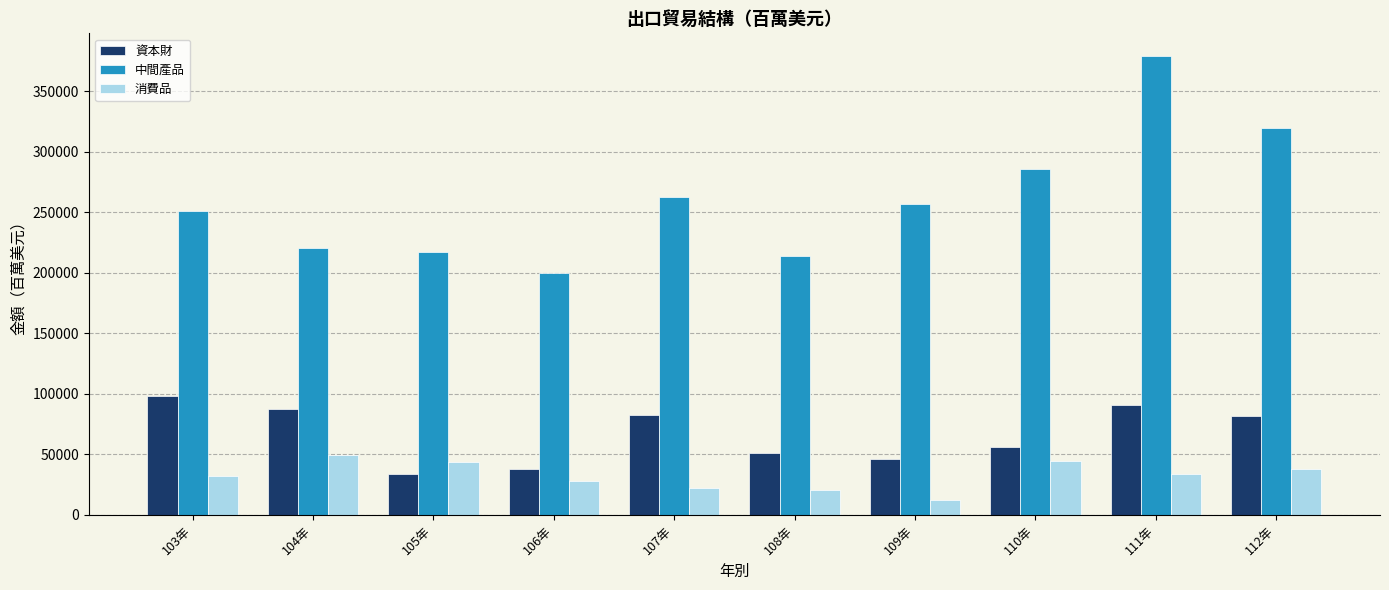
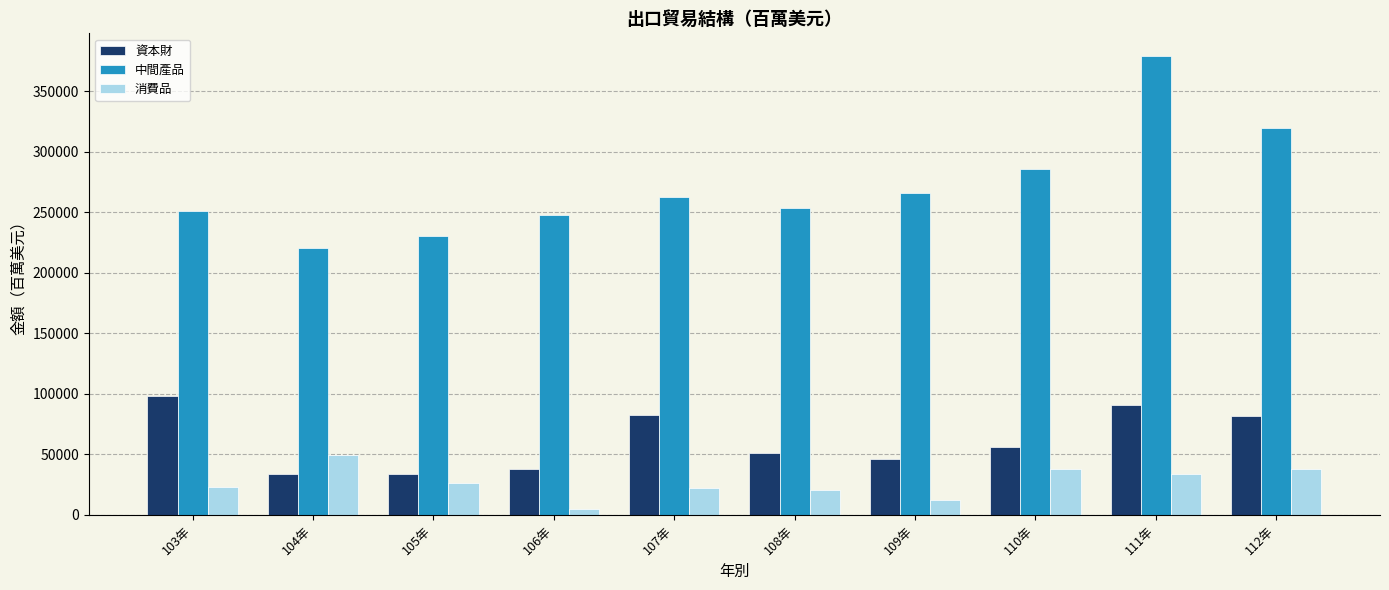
消費品, 103年: 32000 -> 23000
資本財, 104年: 87000 -> 33000
中間產品, 105年: 217000 -> 231000
消費品, 105年: 44000 -> 27000
中間產品, 106年: 200000 -> 248000
消費品, 106年: 28000 -> 5000
中間產品, 108年: 214000 -> 253000
中間產品, 109年: 257000 -> 266000
消費品, 110年: 45000 -> 38000
